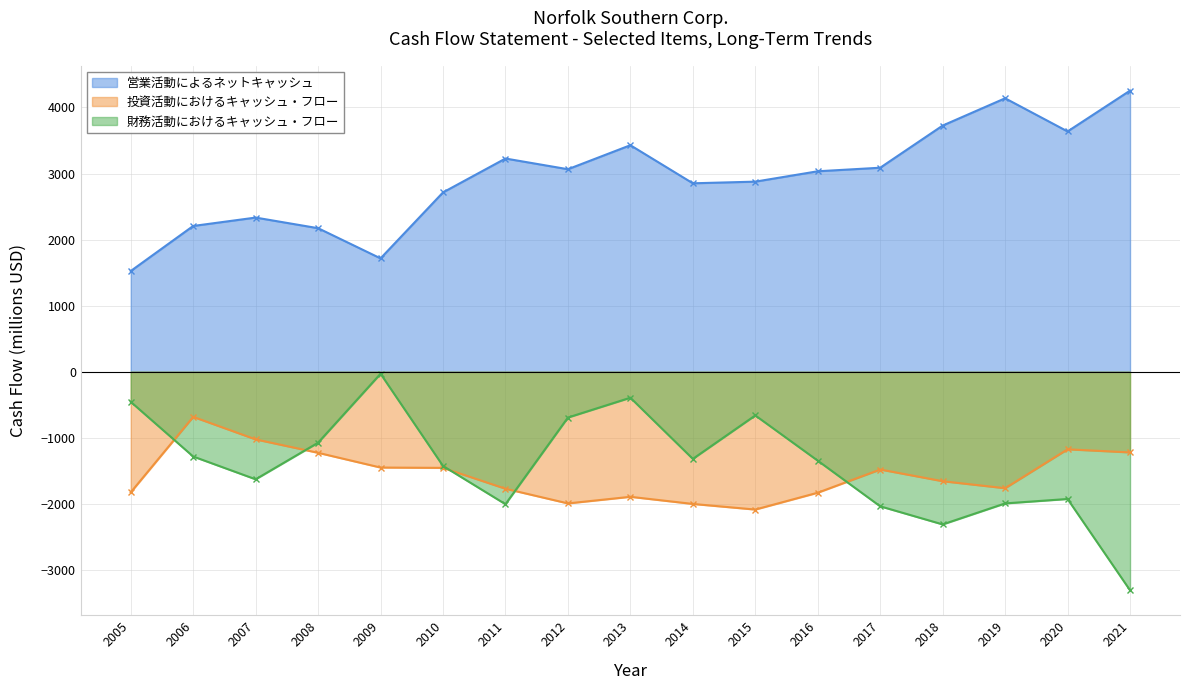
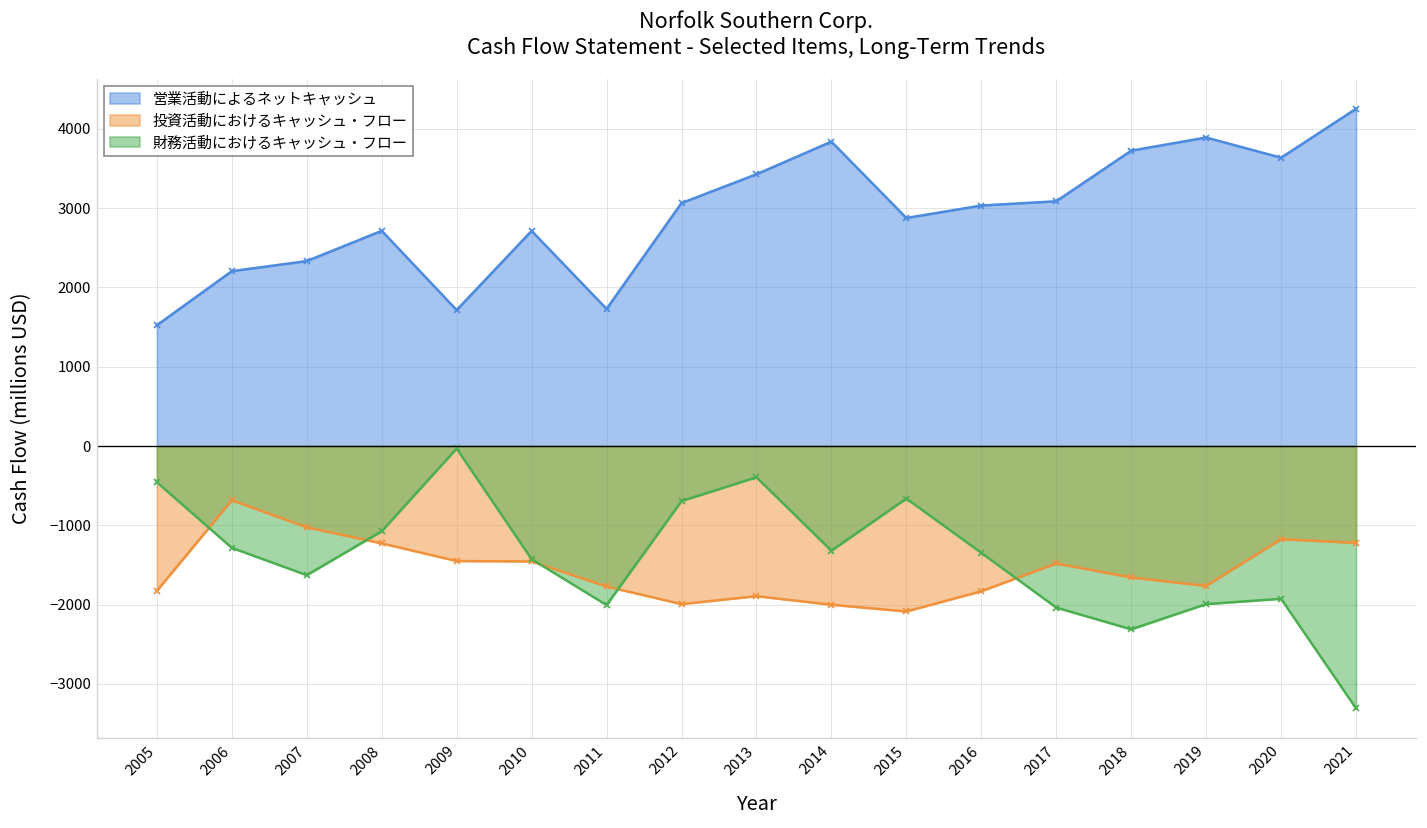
営業活動によるネットキャッシュ, 2008: 2200 -> 2700
営業活動によるネットキャッシュ, 2011: 3200 -> 1700
営業活動によるネットキャッシュ, 2014: 2900 -> 3800
営業活動によるネットキャッシュ, 2019: 4100 -> 3900
